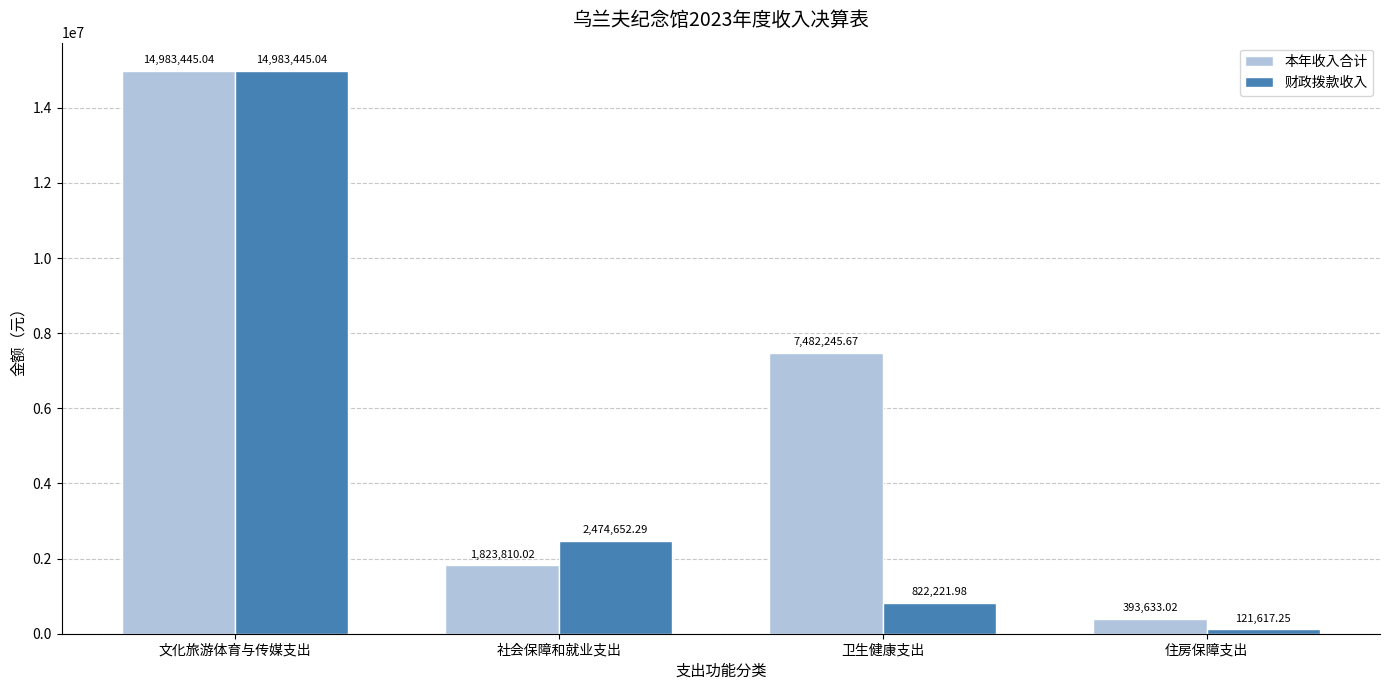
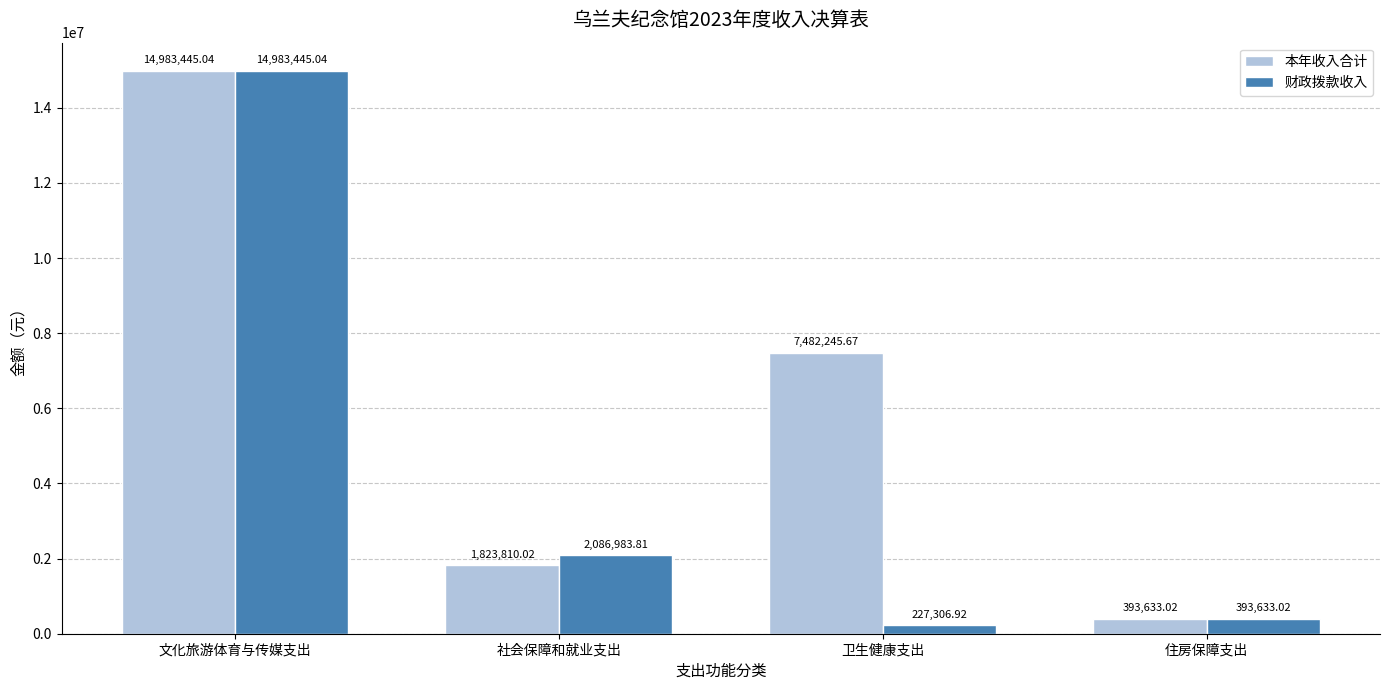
财政拨款收入, 社会保障和就业支出: 2,474,652.29 -> 2,086,983.81
财政拨款收入, 卫生健康支出: 822,221.98 -> 227,306.92
财政拨款收入, 住房保障支出: 121,617.25 -> 393,633.02
